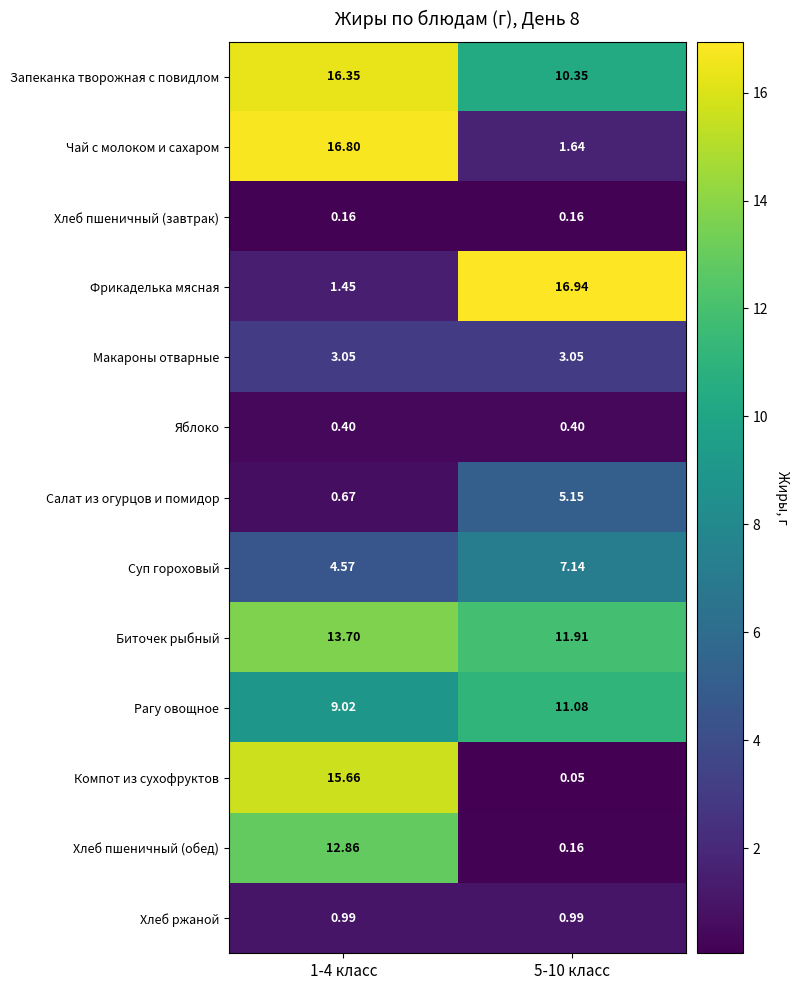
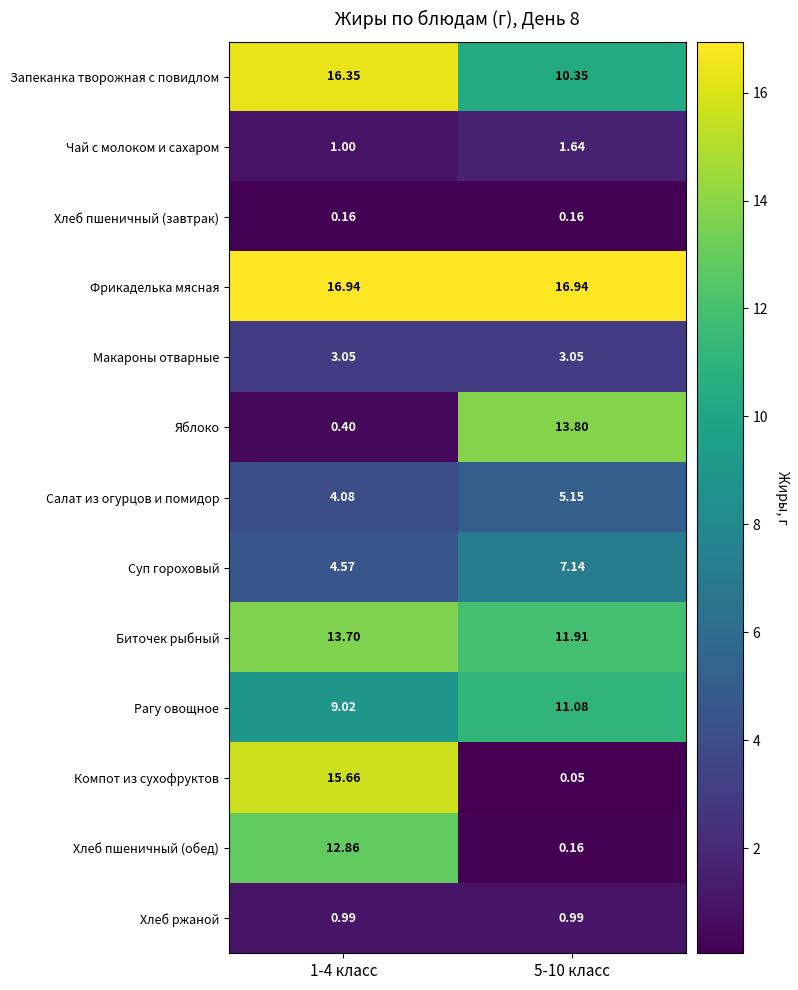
Чай с молоком и сахаром, 1-4 класс: 16.80 -> 1.00
Фрикаделька мясная, 1-4 класс: 1.45 -> 16.94
Яблоко, 5-10 класс: 0.40 -> 13.80
Салат из огурцов и помидор, 1-4 класс: 0.67 -> 4.08
